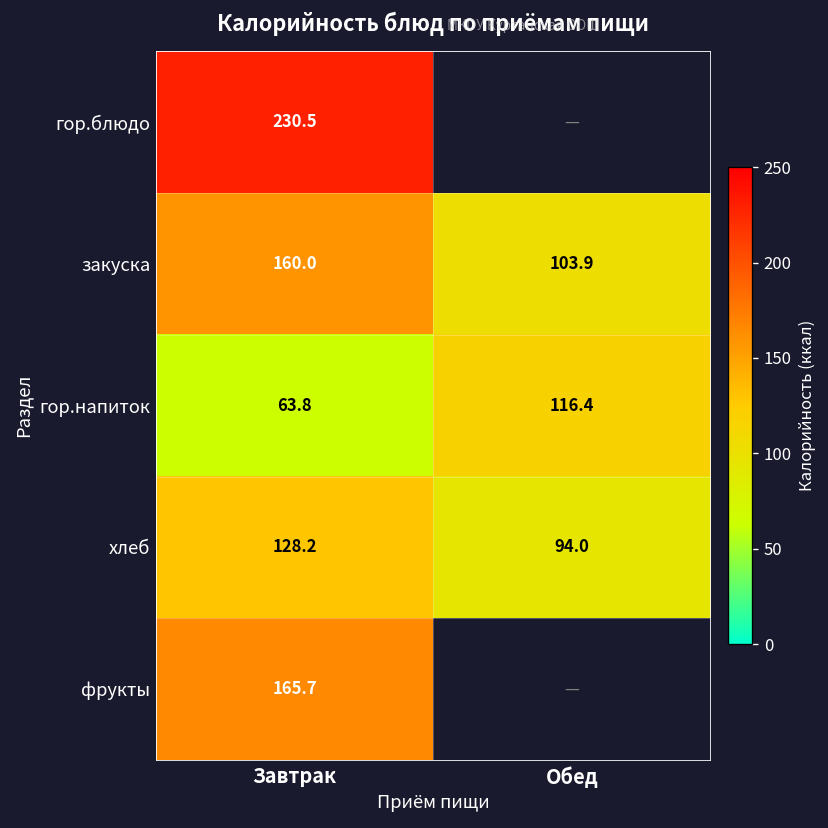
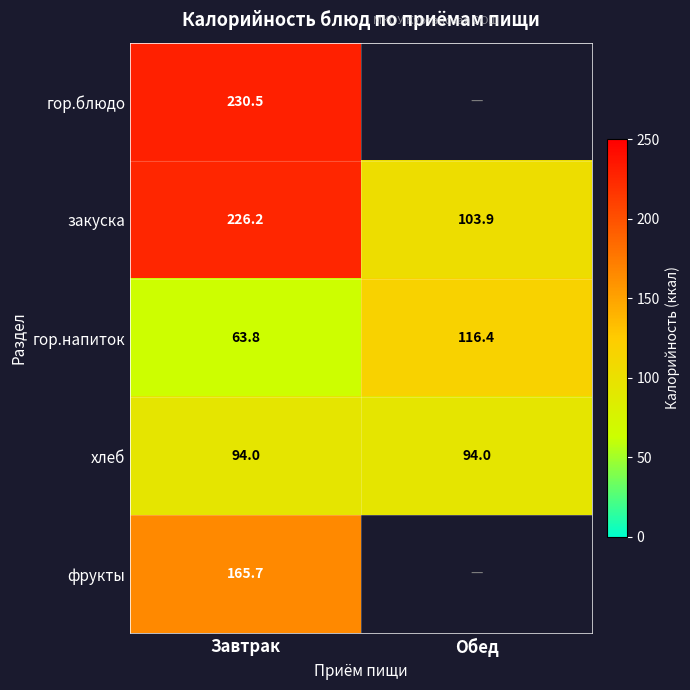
закуска, Завтрак: 160.0 -> 226.2
хлеб, Завтрак: 128.2 -> 94.0
